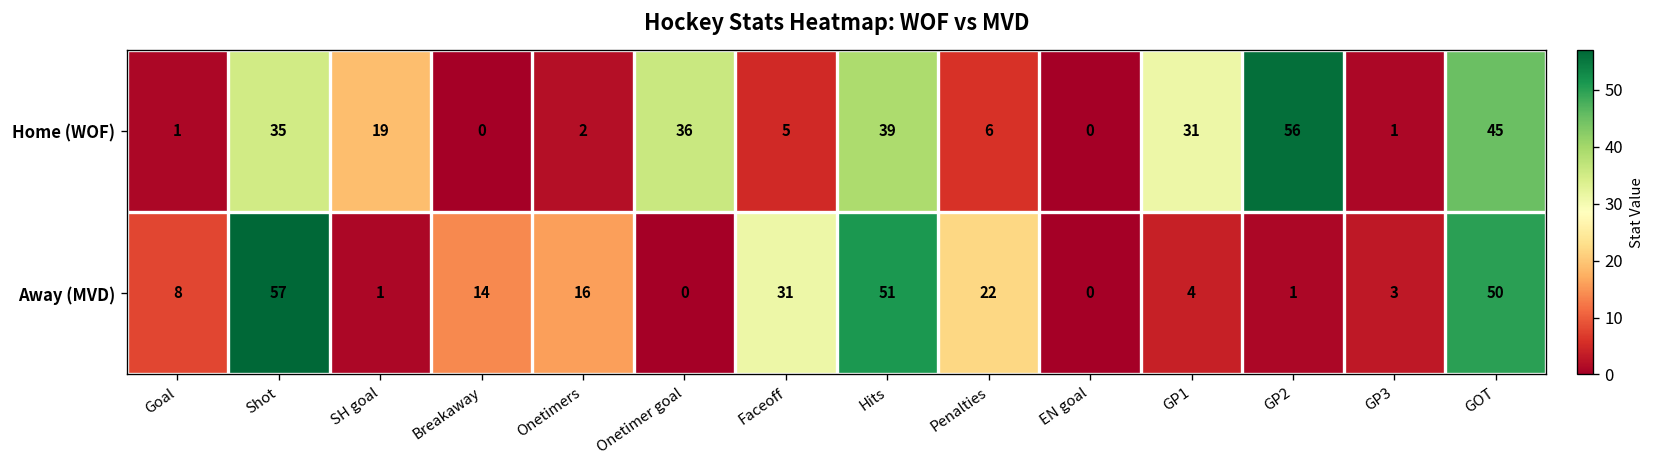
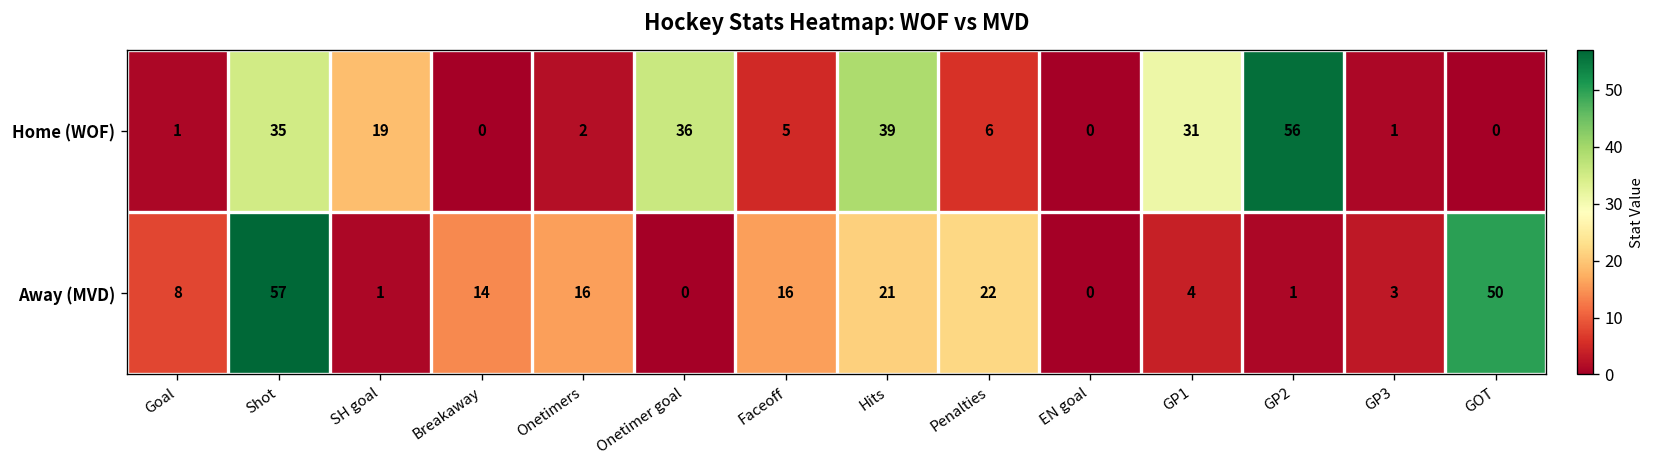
Home (WOF), GOT: 45 -> 0
Away (MVD), Faceoff: 31 -> 16
Away (MVD), Hits: 51 -> 21
